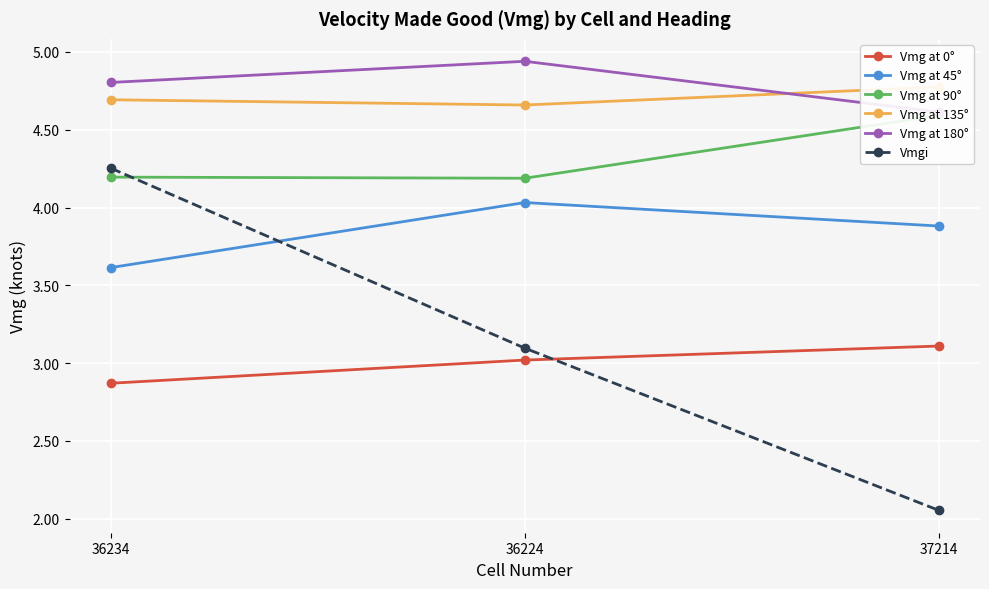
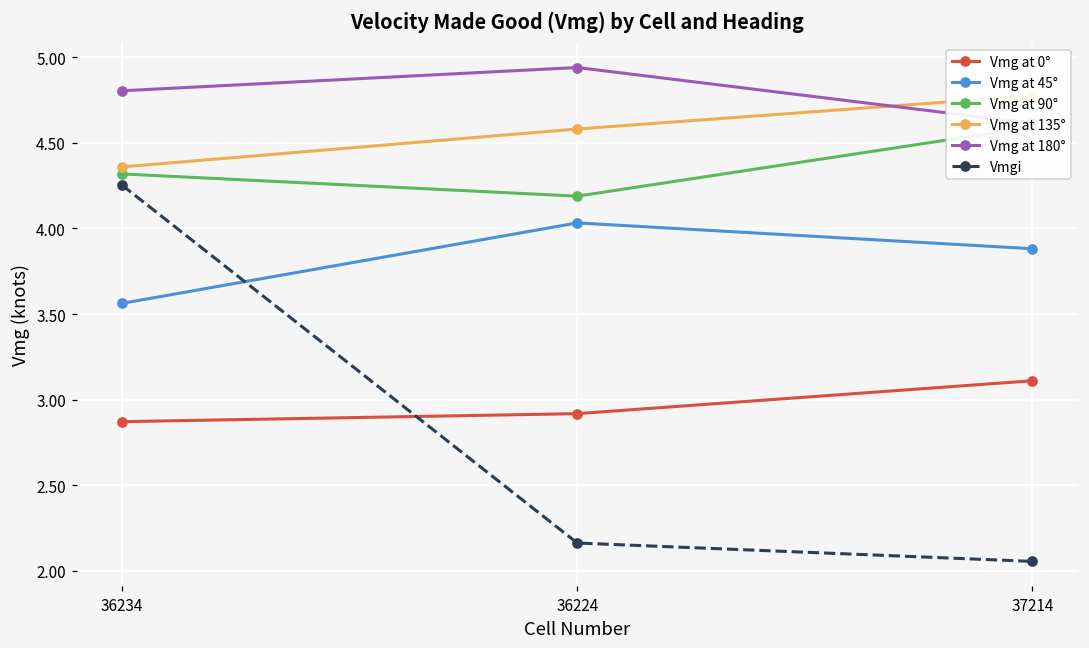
Vmg at 45°, 36234: 3.61 -> 3.56
Vmg at 90°, 36234: 4.20 -> 4.32
Vmg at 135°, 36234: 4.69 -> 4.36
Vmg at 0°, 36224: 3.02 -> 2.92
Vmg at 135°, 36224: 4.66 -> 4.58
Vmgi, 36224: 3.10 -> 2.16
